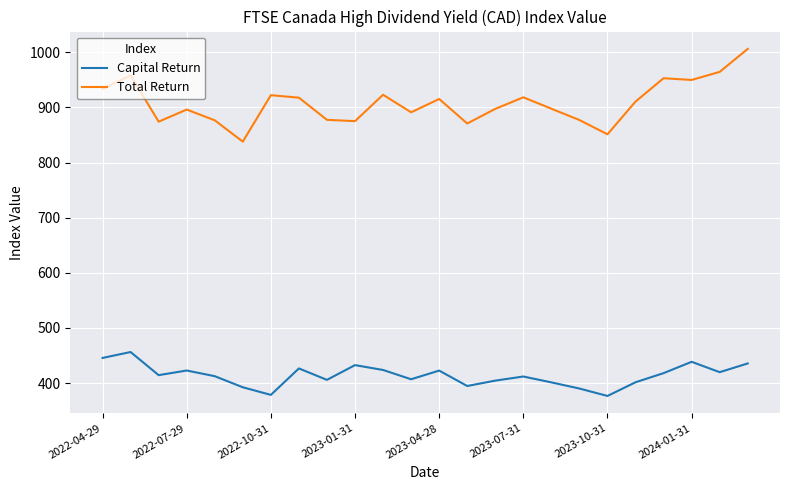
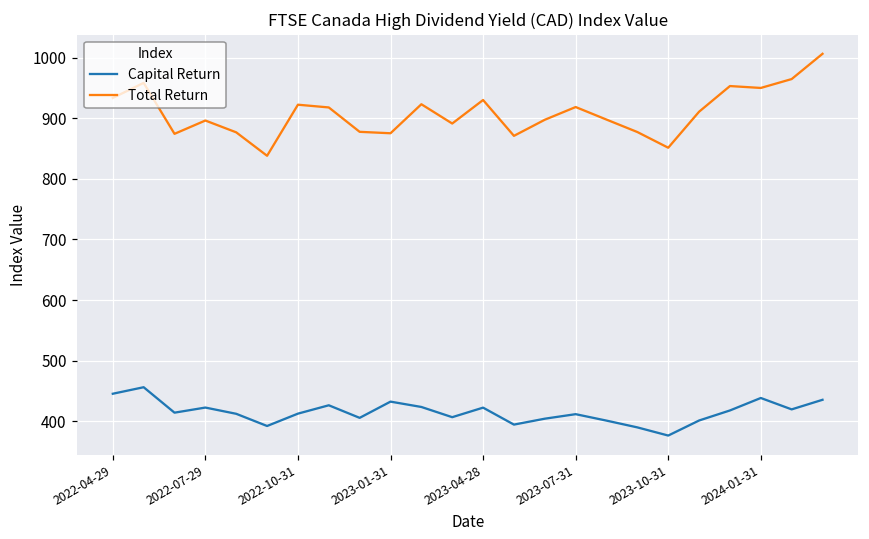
Capital Return, 2022-10-31: 380 -> 410
Total Return, 2023-04-28: 920 -> 930
